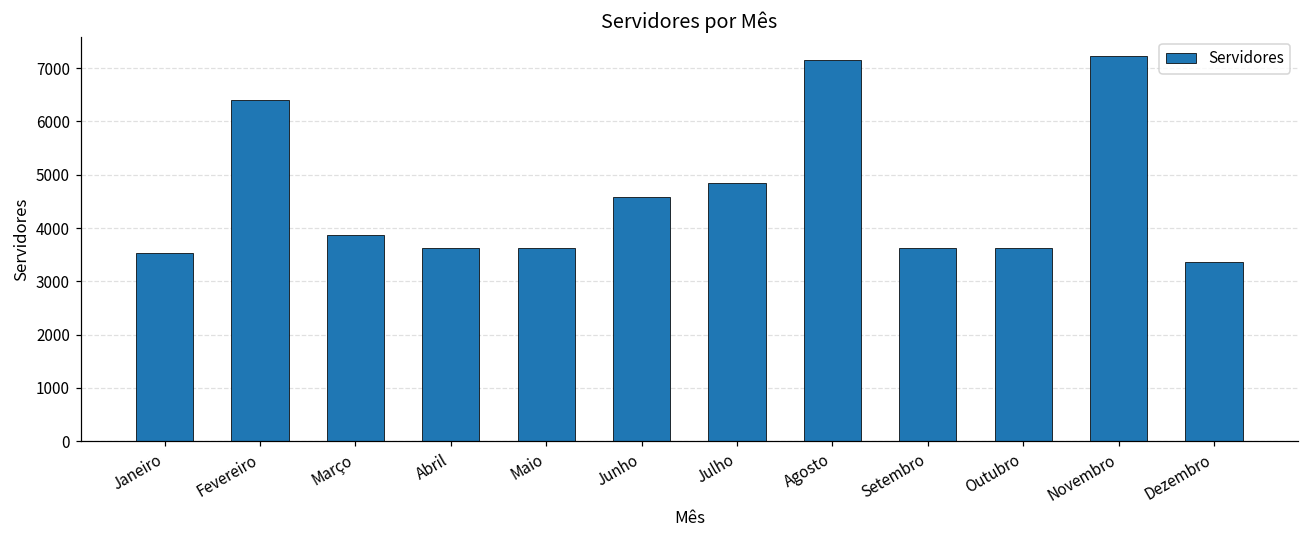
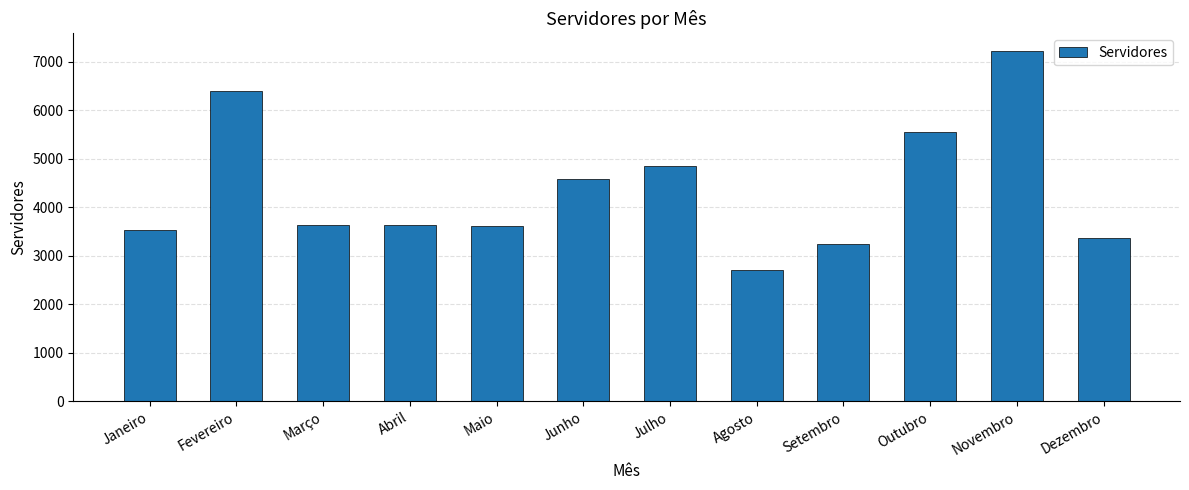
Março: 3900 -> 3600
Agosto: 7200 -> 2700
Setembro: 3600 -> 3200
Outubro: 3600 -> 5600
